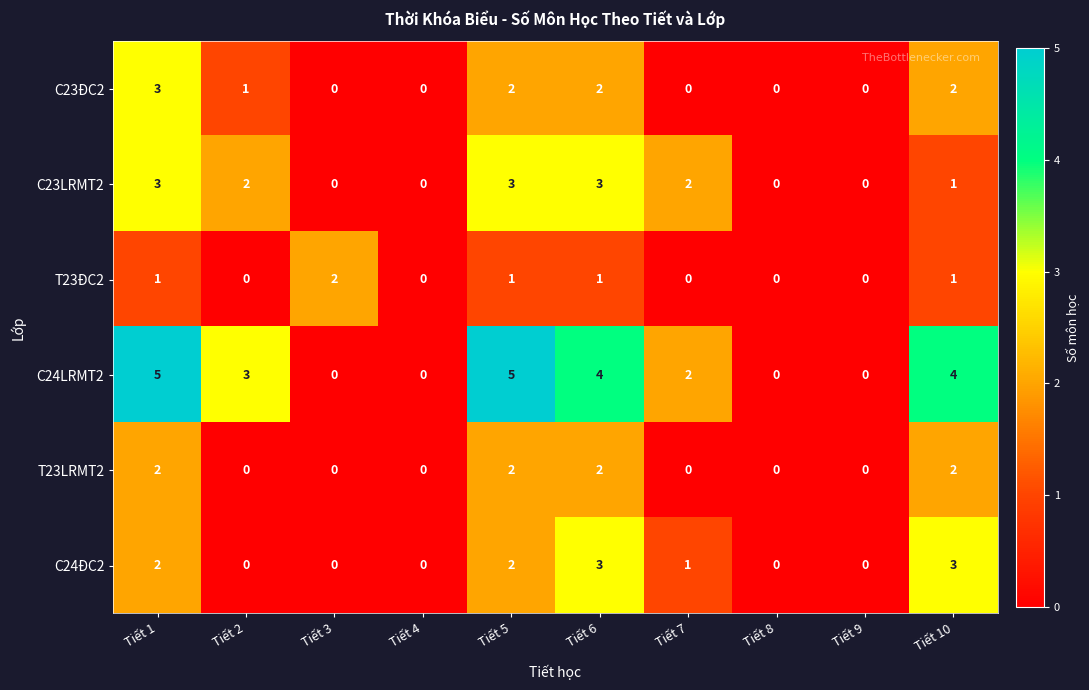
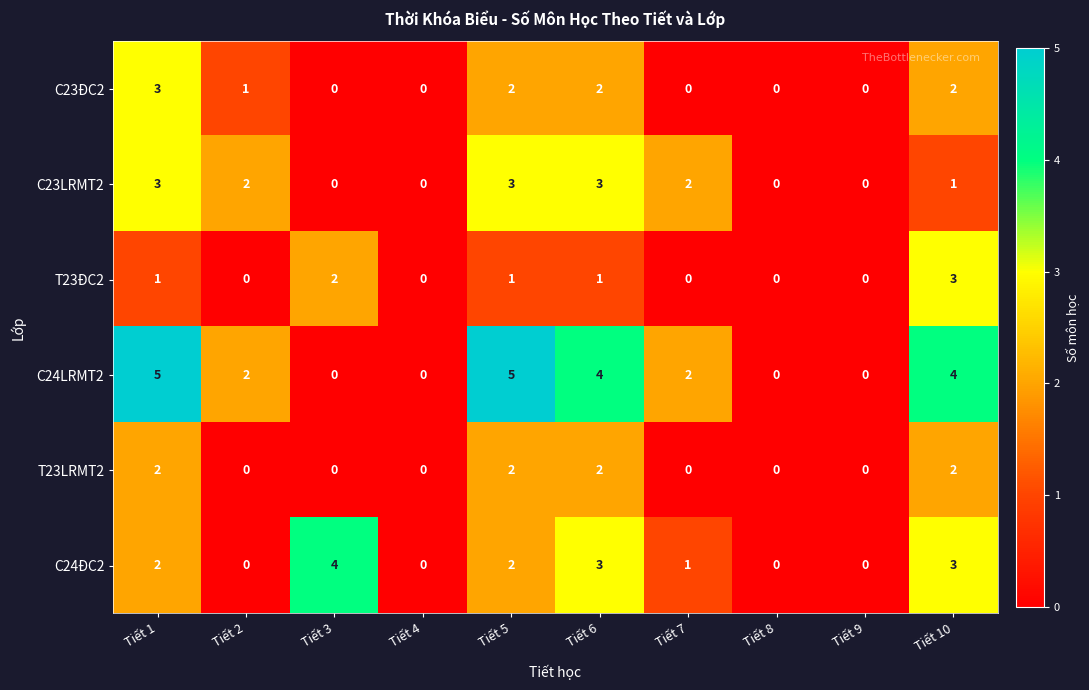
T23ĐC2, Tiết 10: 1 -> 3
C24LRMT2, Tiết 2: 3 -> 2
C24ĐC2, Tiết 3: 0 -> 4
